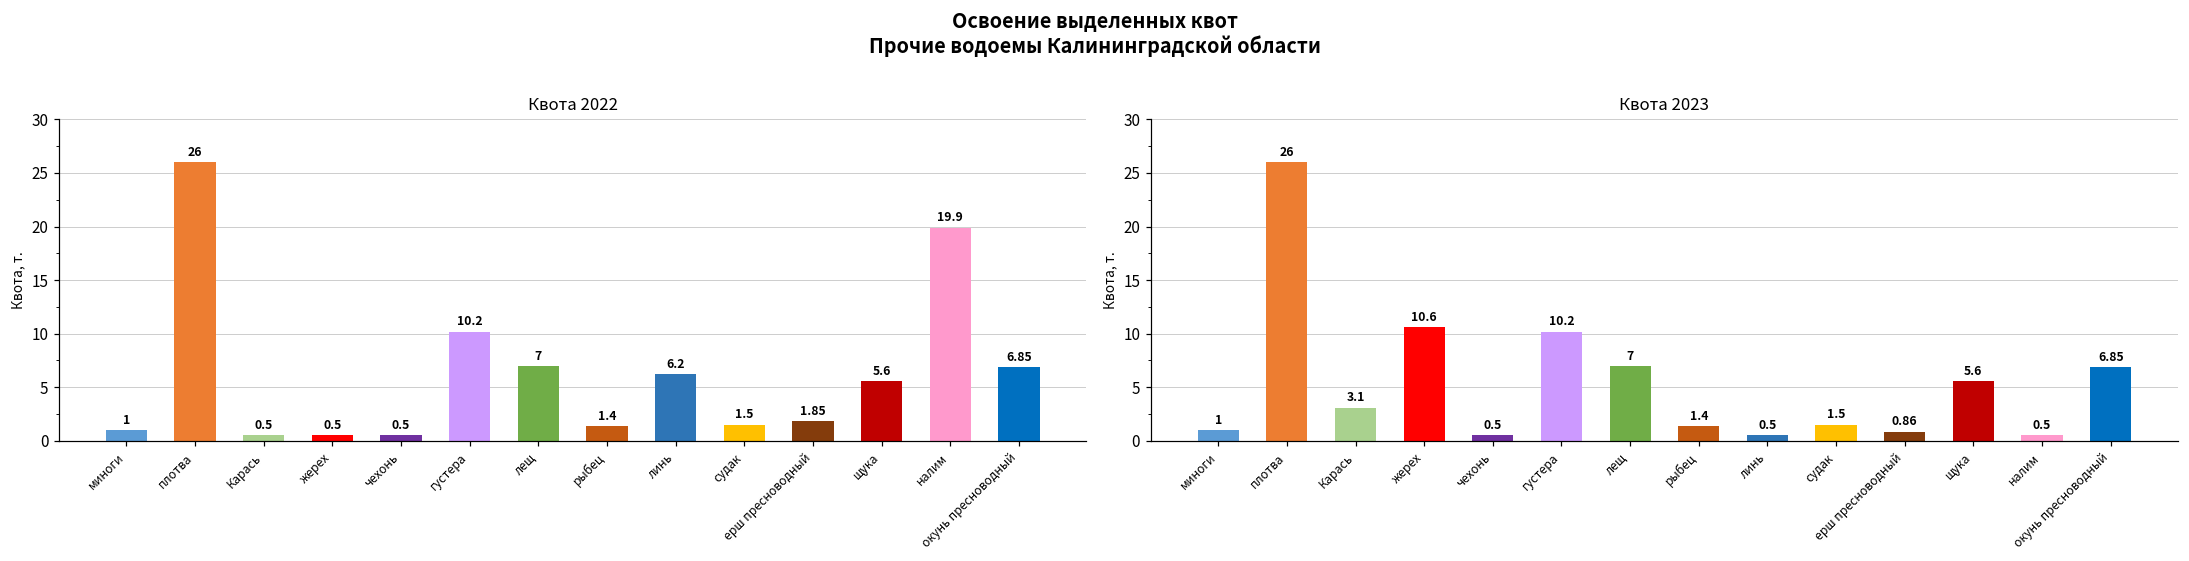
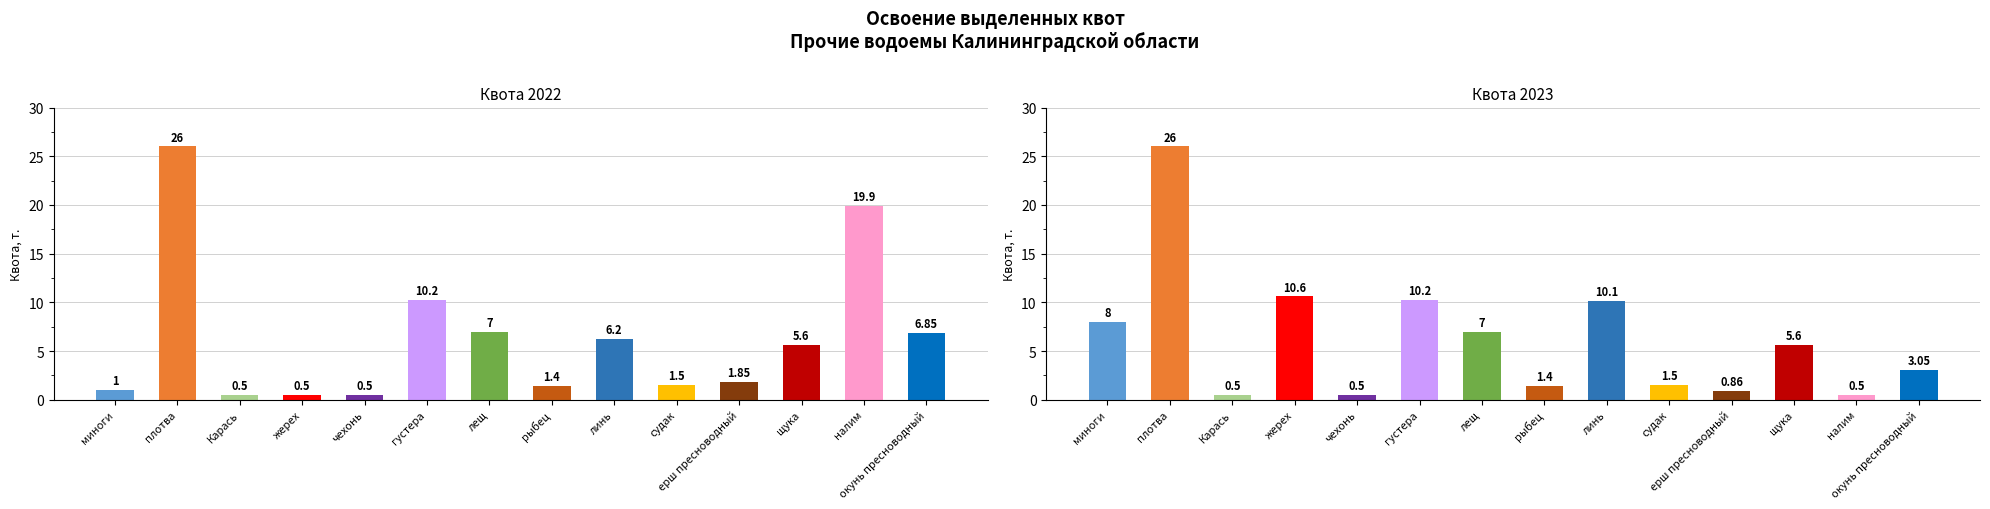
Квота 2023, миноги: 1 -> 8
Квота 2023, Карась: 3.1 -> 0.5
Квота 2023, линь: 0.5 -> 10.1
Квота 2023, окунь пресноводный: 6.85 -> 3.05
